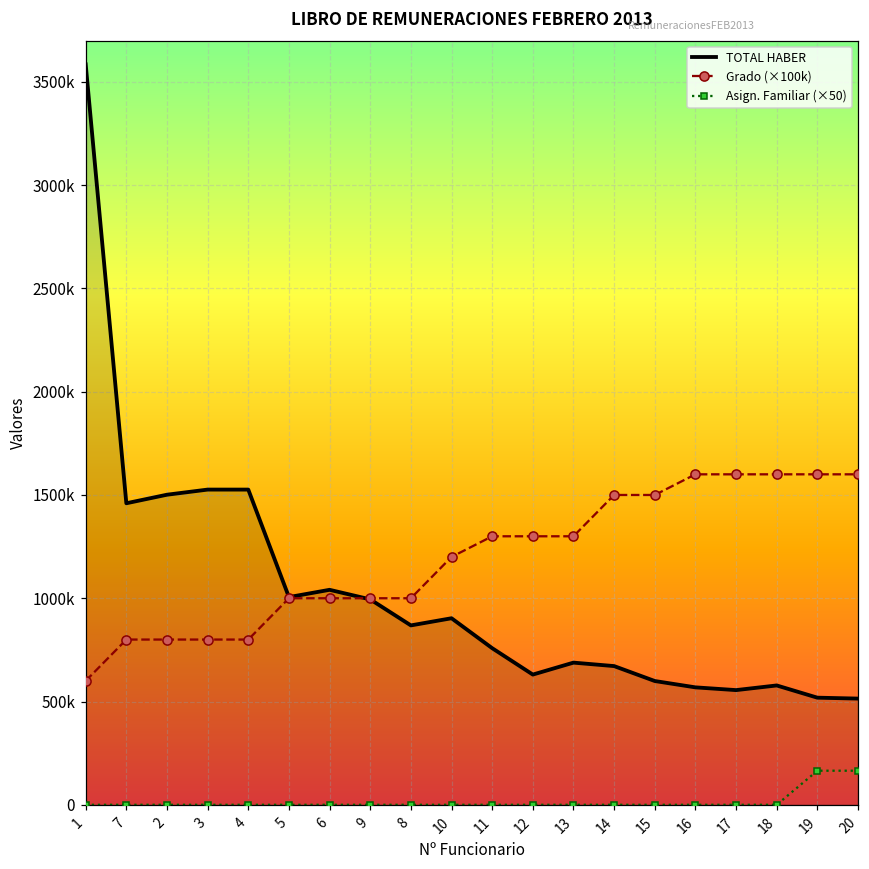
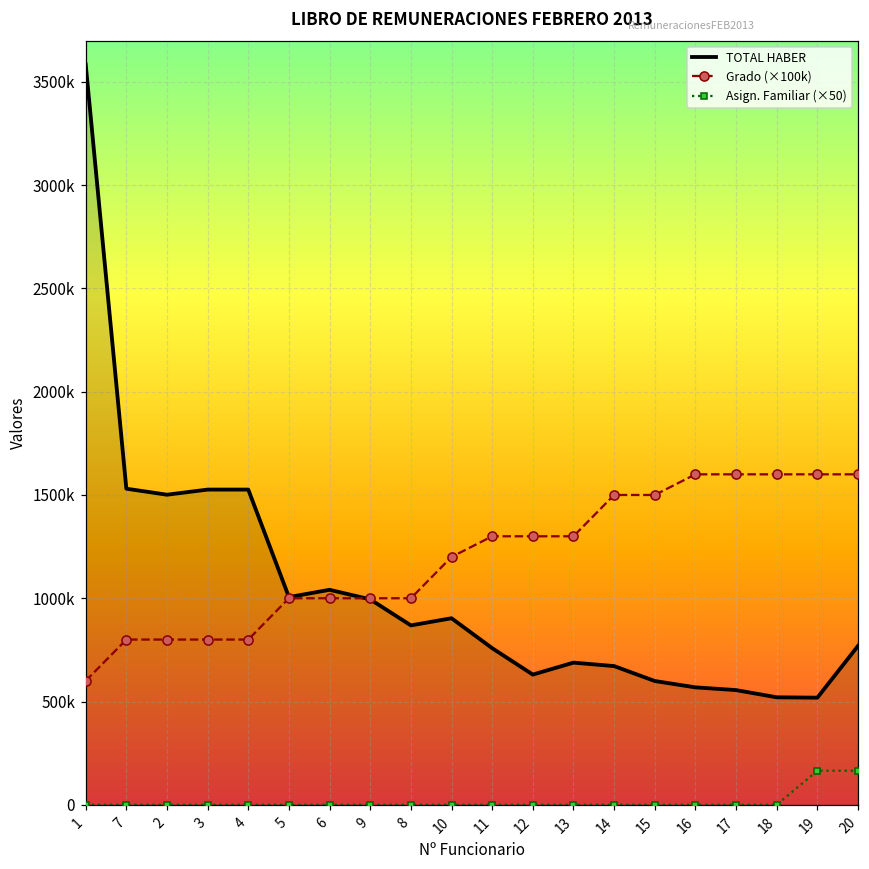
TOTAL HABER, 7: 1460000 -> 1530000
TOTAL HABER, 18: 580000 -> 520000
TOTAL HABER, 20: 510000 -> 770000
